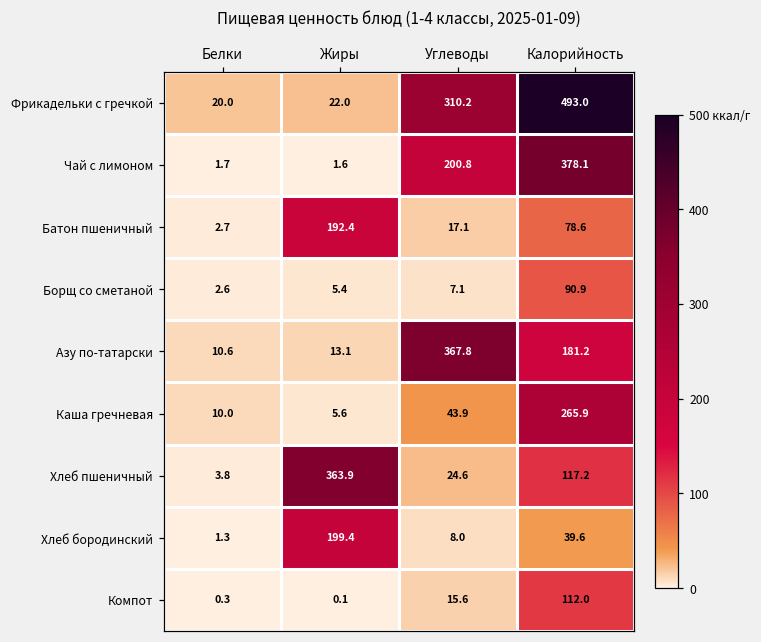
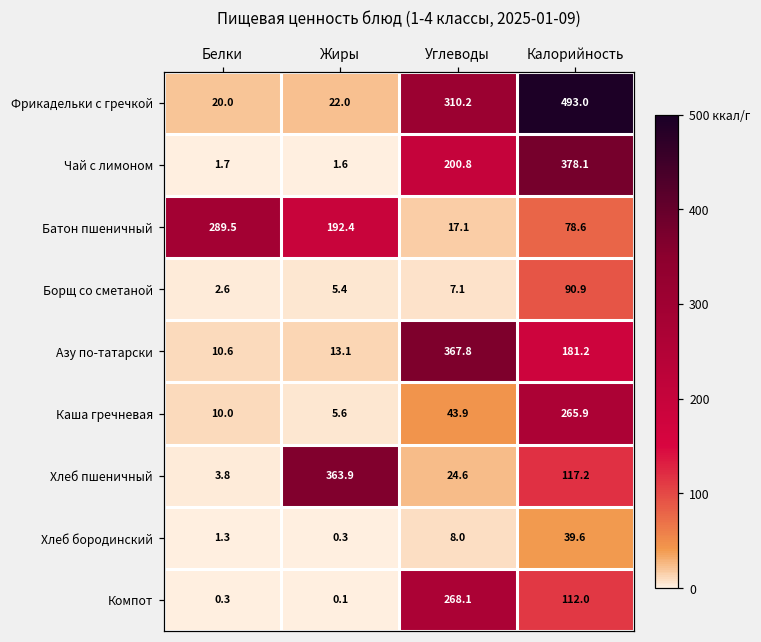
Батон пшеничный, Белки: 2.7 -> 289.5
Хлеб бородинский, Жиры: 199.4 -> 0.3
Компот, Углеводы: 15.6 -> 268.1
